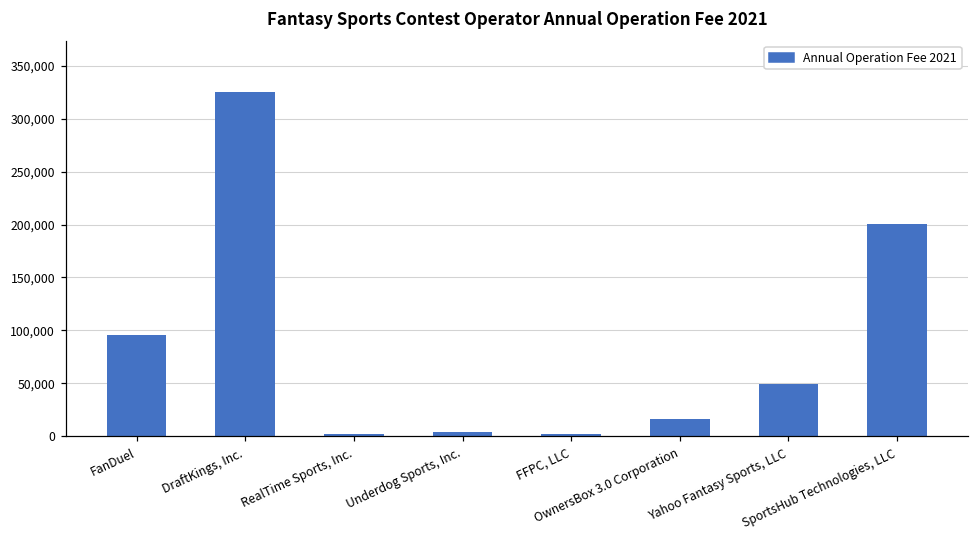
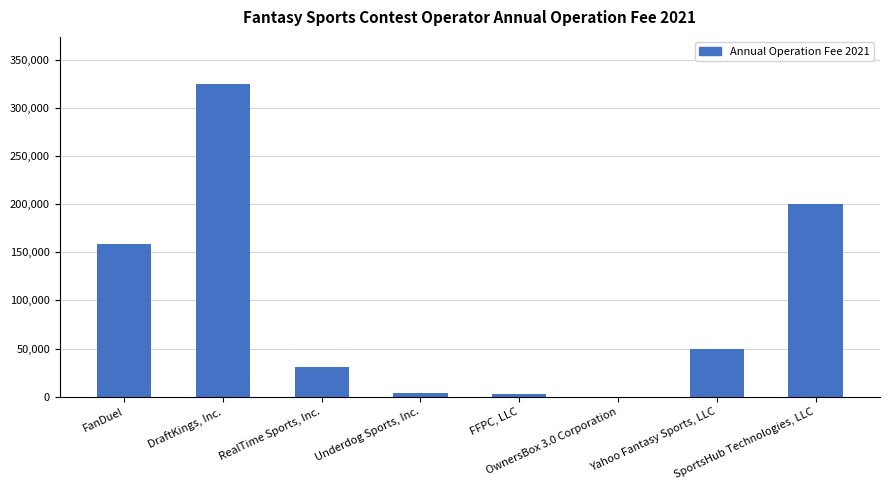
FanDuel: 100,000 -> 160,000
RealTime Sports, Inc.: 0 -> 30,000
OwnersBox 3.0 Corporation: 20,000 -> 0
